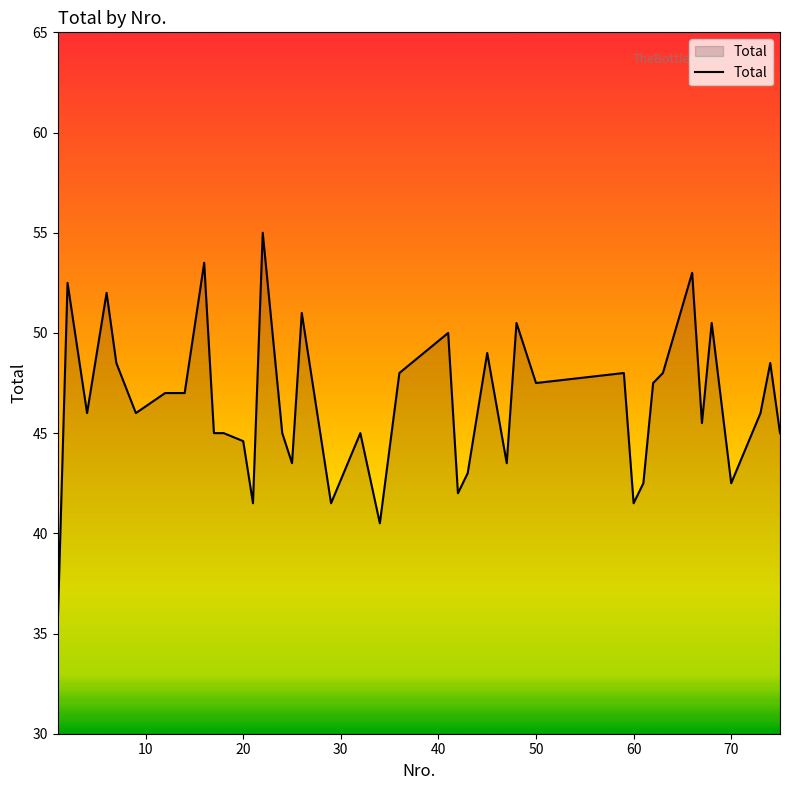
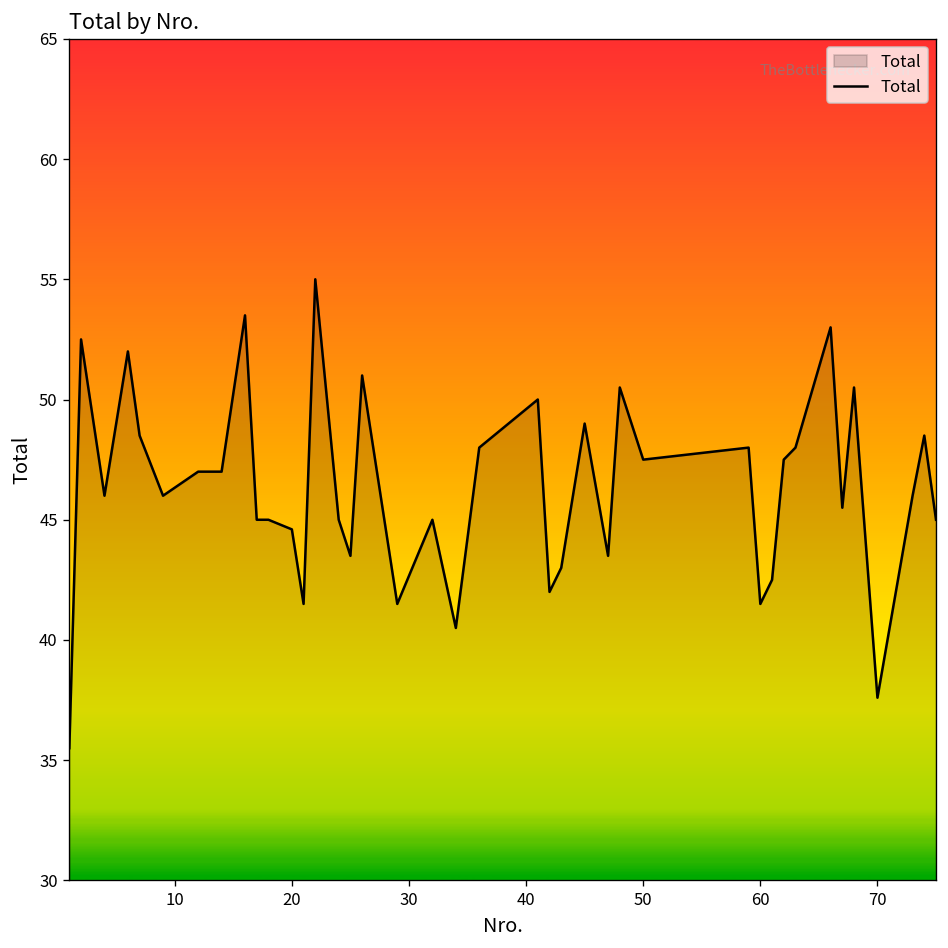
70: 42.5 -> 37.6
